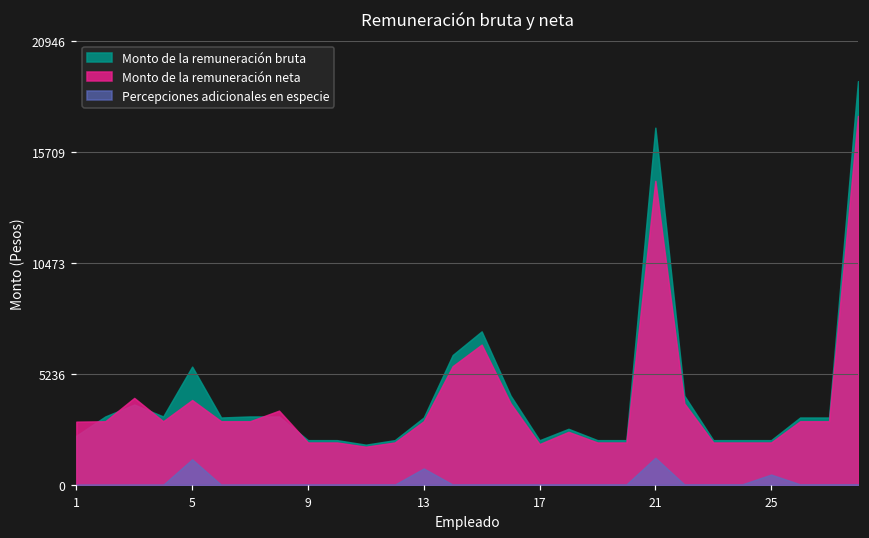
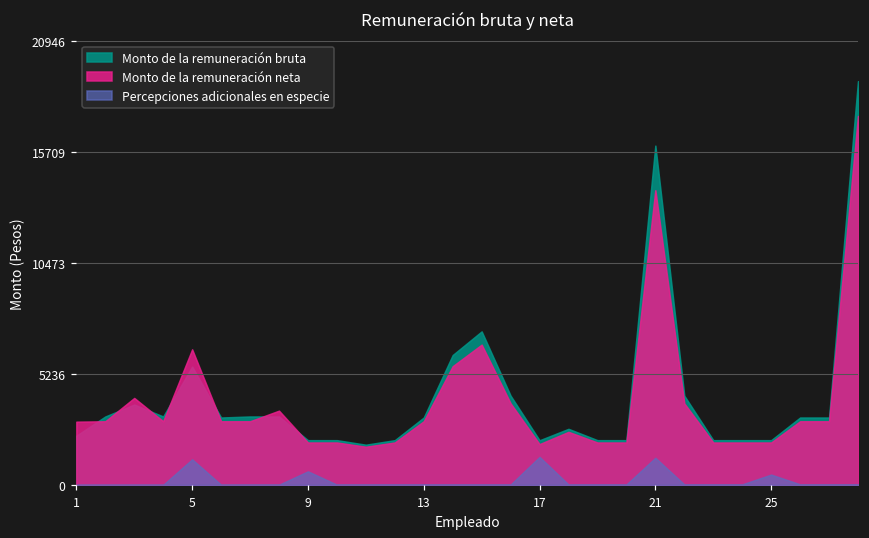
Monto de la remuneración neta, 5: 4000 -> 6400
Percepciones adicionales en especie, 9: 0 -> 600
Percepciones adicionales en especie, 13: 800 -> 0
Percepciones adicionales en especie, 17: 0 -> 1300
Monto de la remuneración bruta, 21: 16800 -> 16000
Monto de la remuneración neta, 21: 14300 -> 13900
